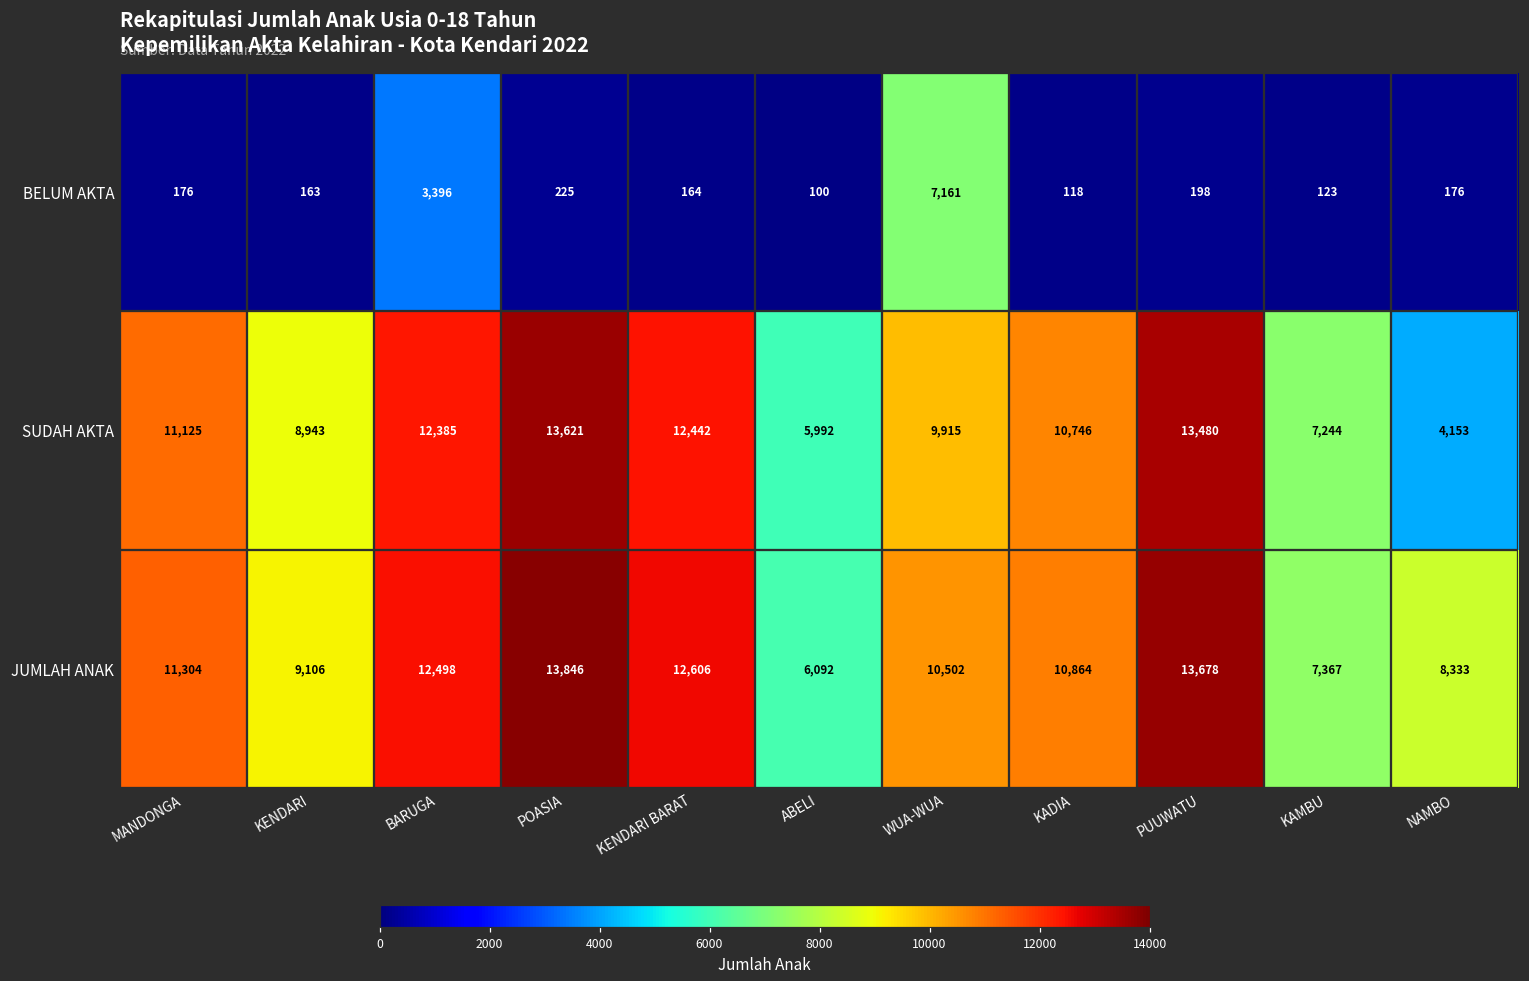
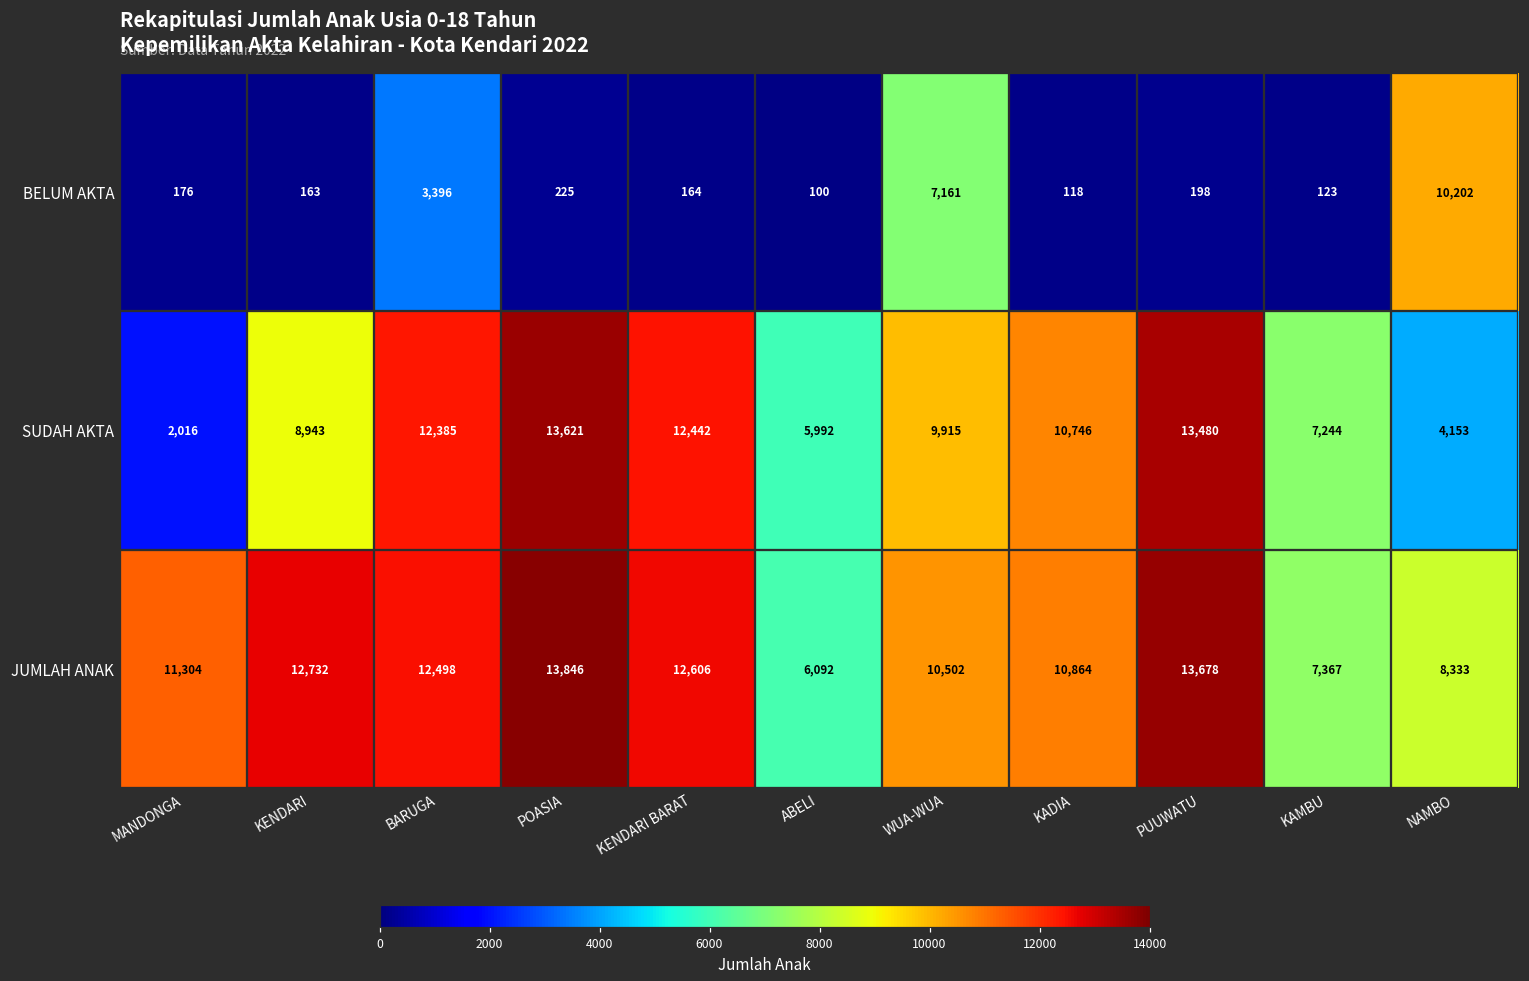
BELUM AKTA, NAMBO: 176 -> 10,202
SUDAH AKTA, MANDONGA: 11,125 -> 2,016
JUMLAH ANAK, KENDARI: 9,106 -> 12,732
